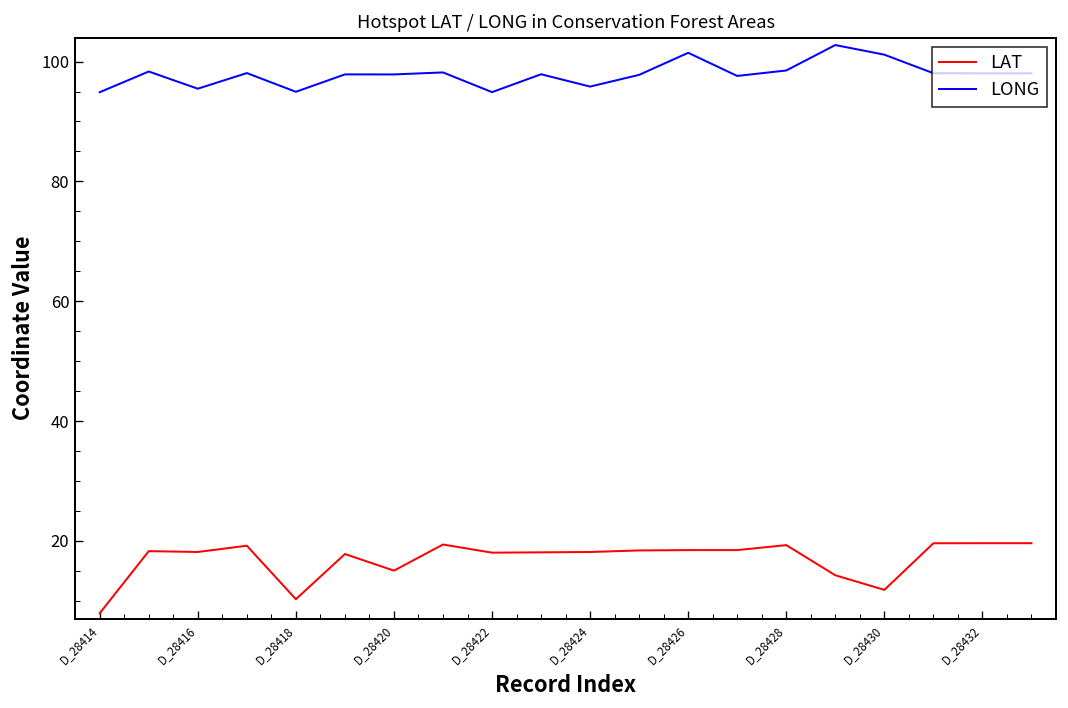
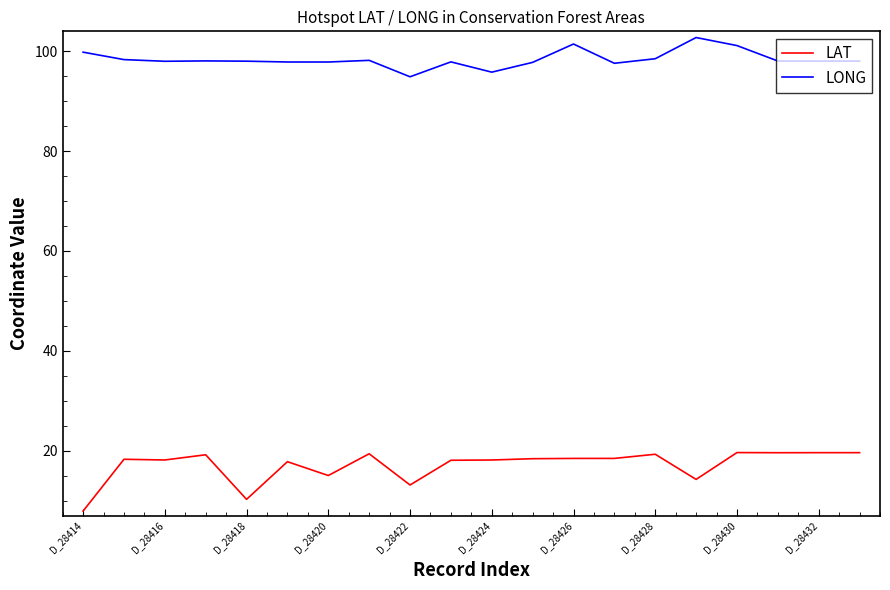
LONG, D_28414: 95 -> 100
LONG, D_28416: 95 -> 98
LONG, D_28418: 95 -> 98
LAT, D_28422: 18 -> 13
LAT, D_28430: 12 -> 20
